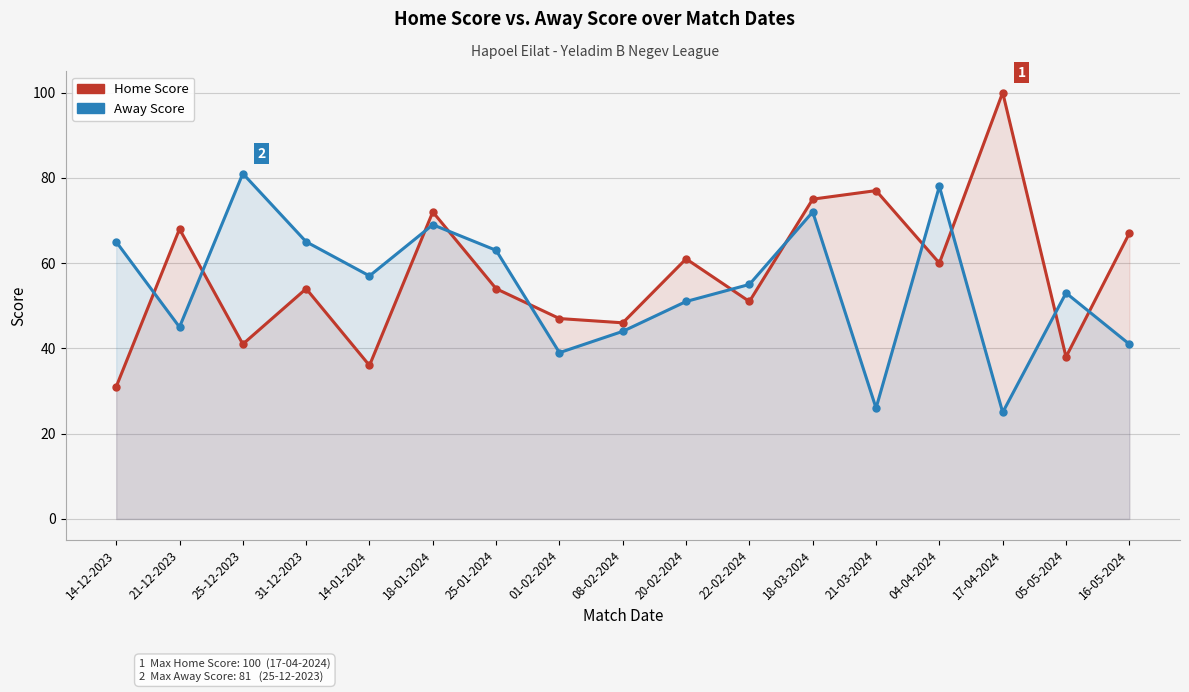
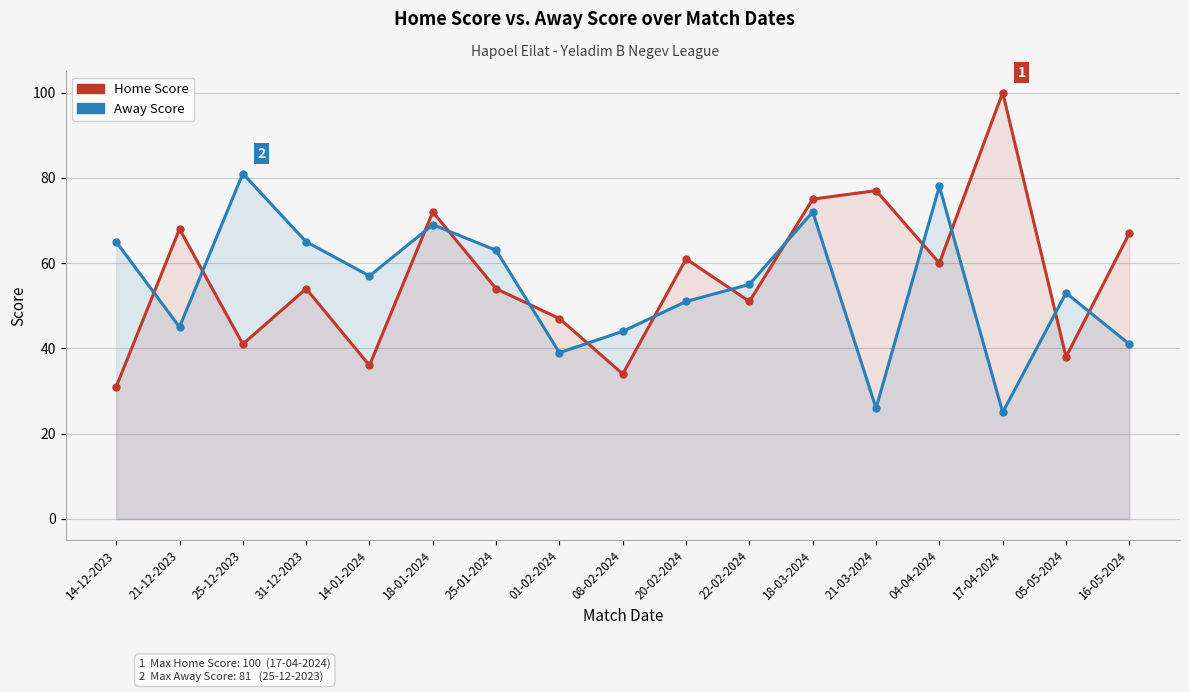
Home Score, 08-02-2024: 46 -> 34
